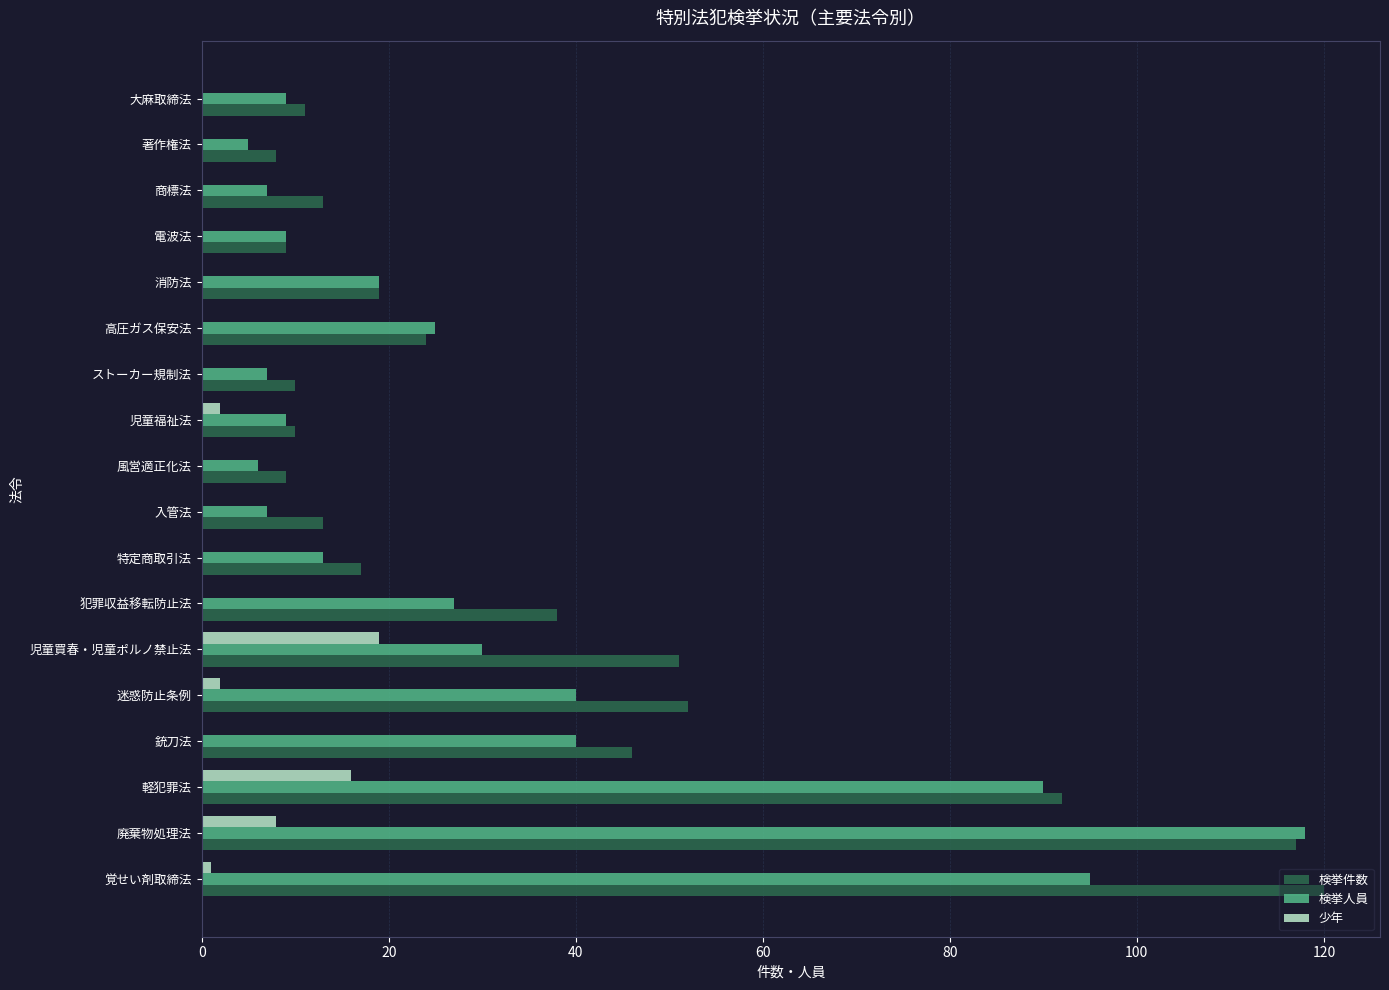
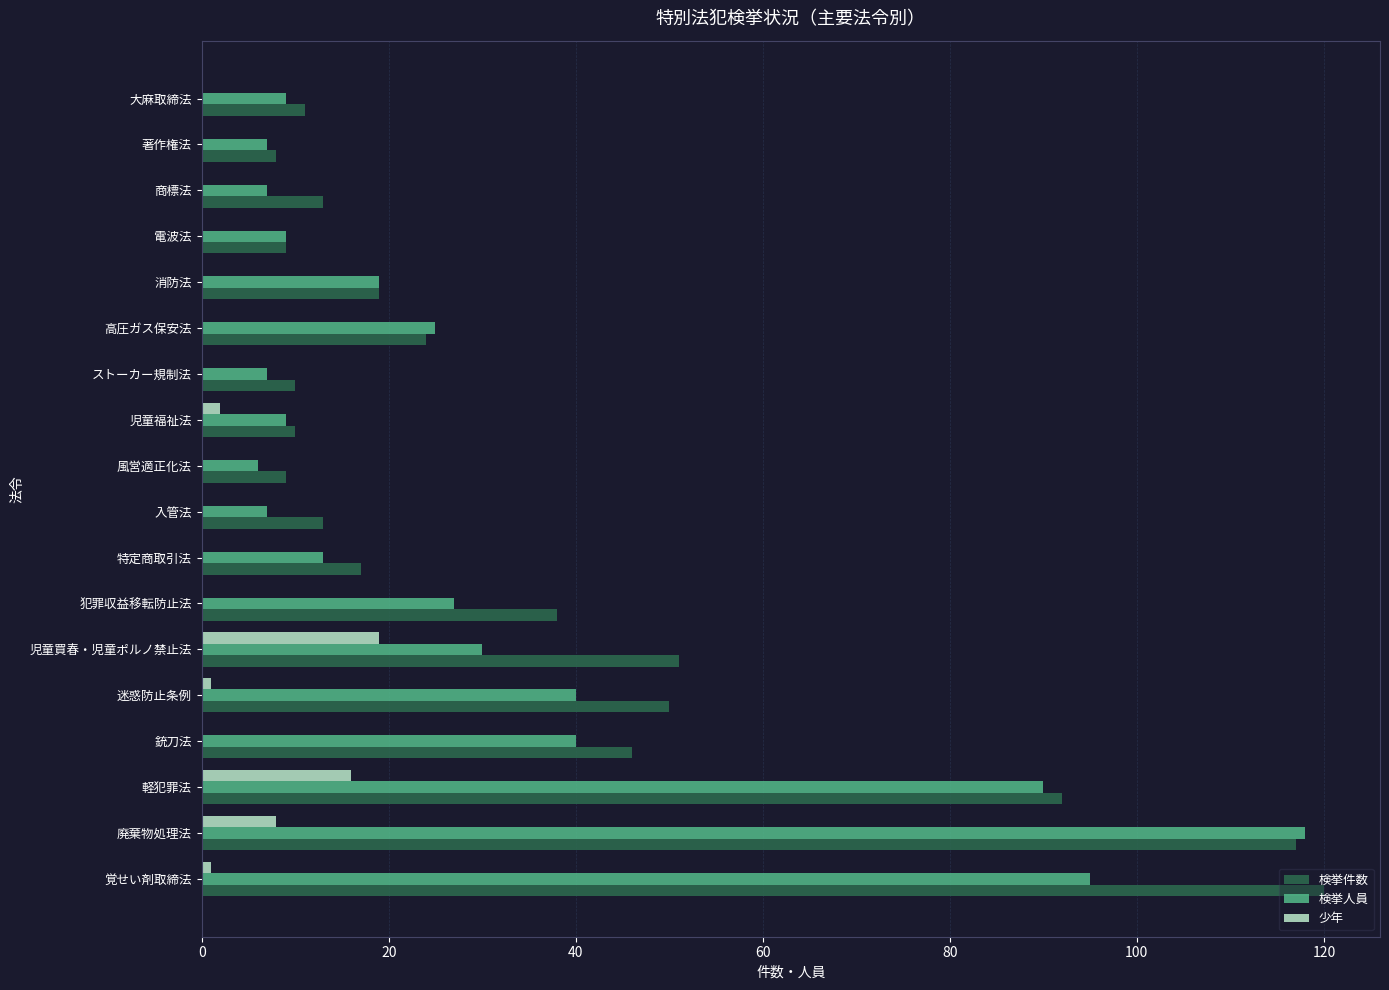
検挙人員, 著作権法: 5 -> 7
少年, 迷惑防止条例: 2 -> 1
検挙件数, 迷惑防止条例: 52 -> 50
